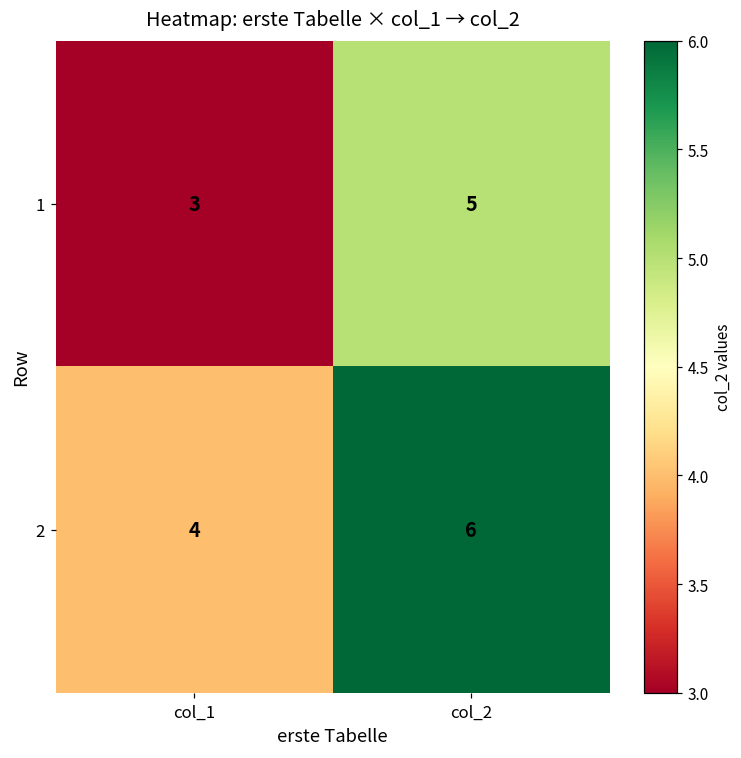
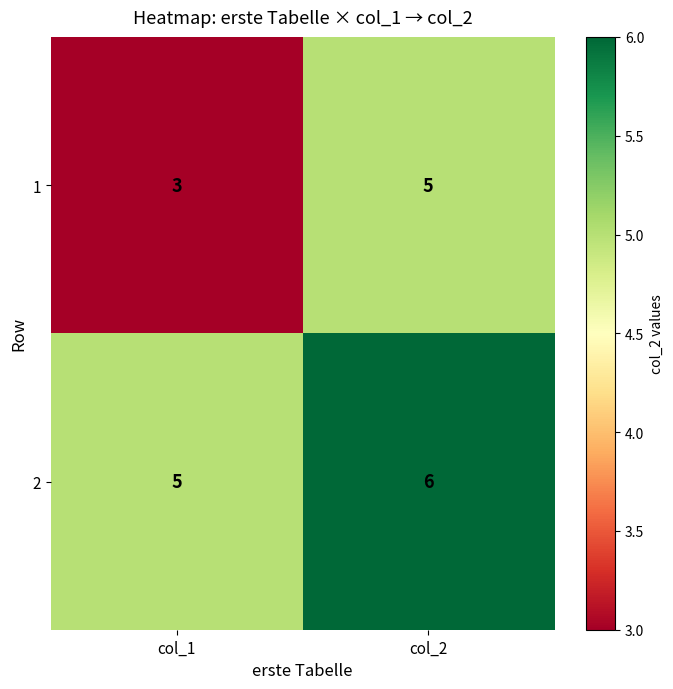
2, col_1: 4 -> 5
